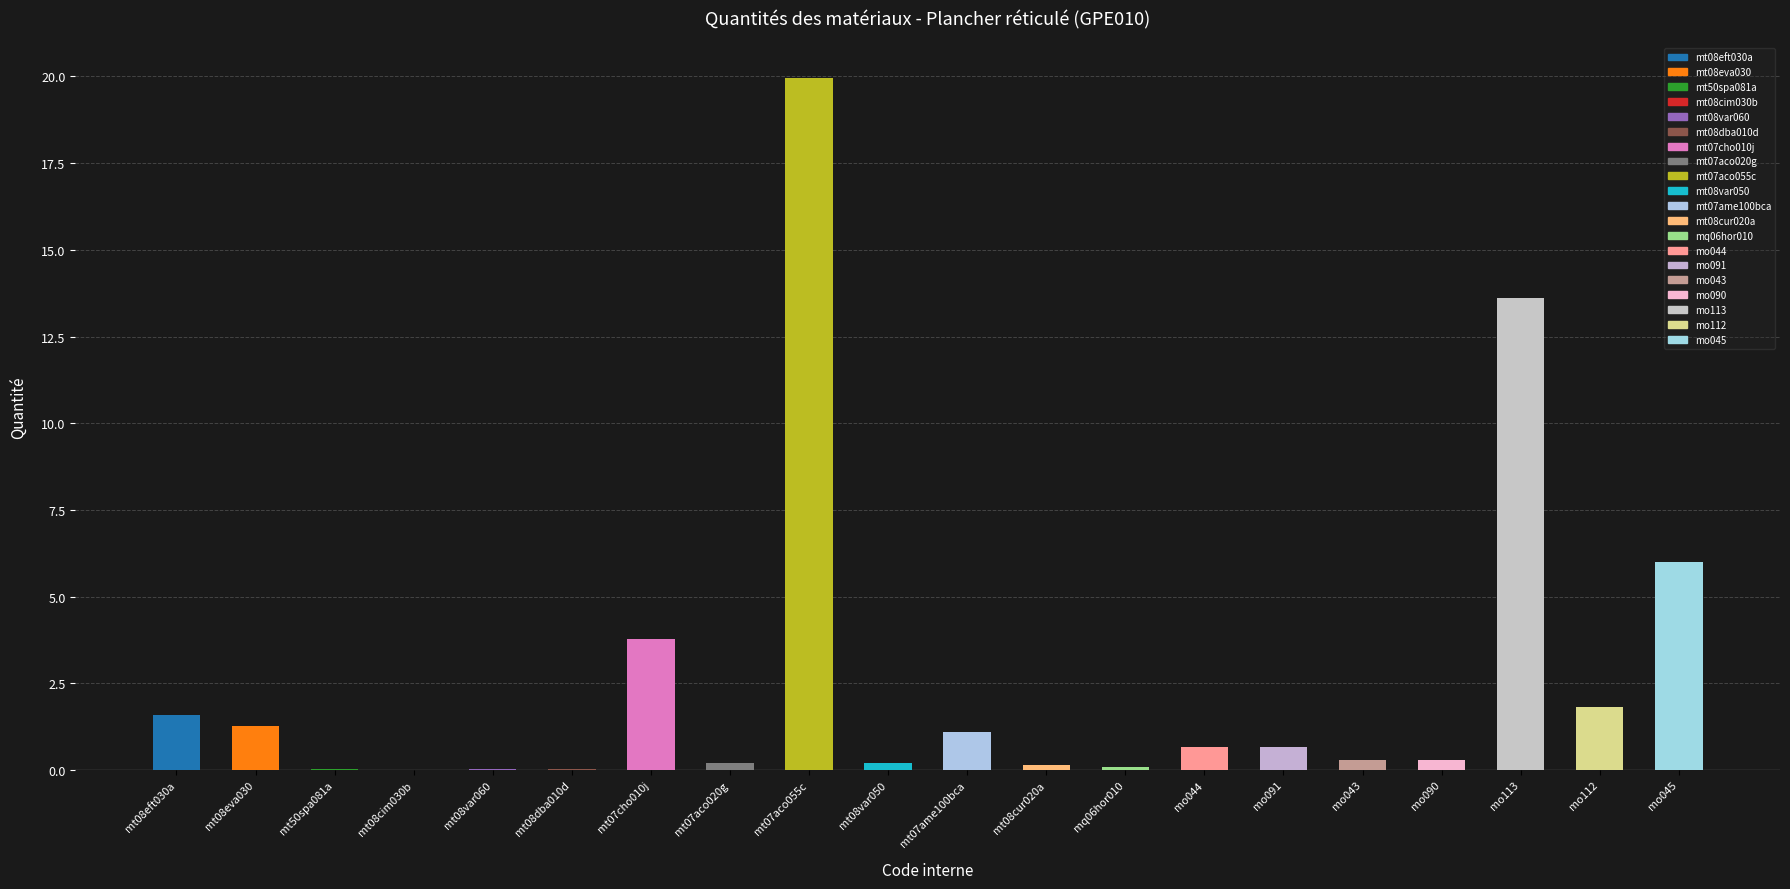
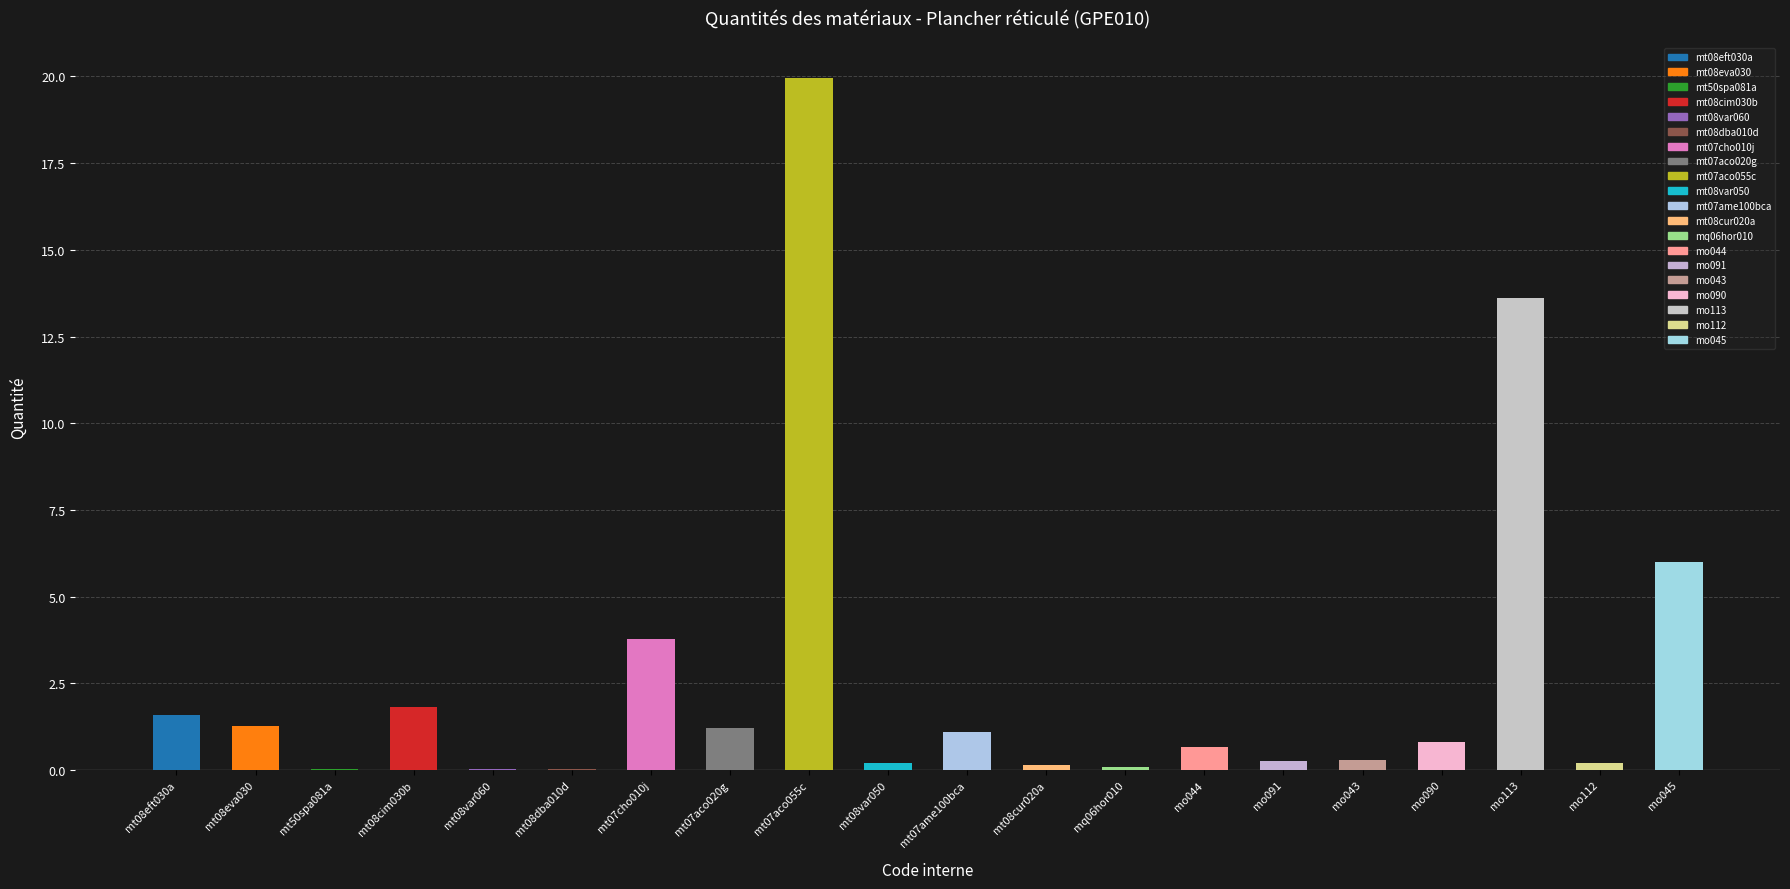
mt08cim030b: 0.0 -> 1.8
mt07aco020g: 0.2 -> 1.2
mo091: 0.7 -> 0.3
mo090: 0.3 -> 0.8
mo112: 1.8 -> 0.2
